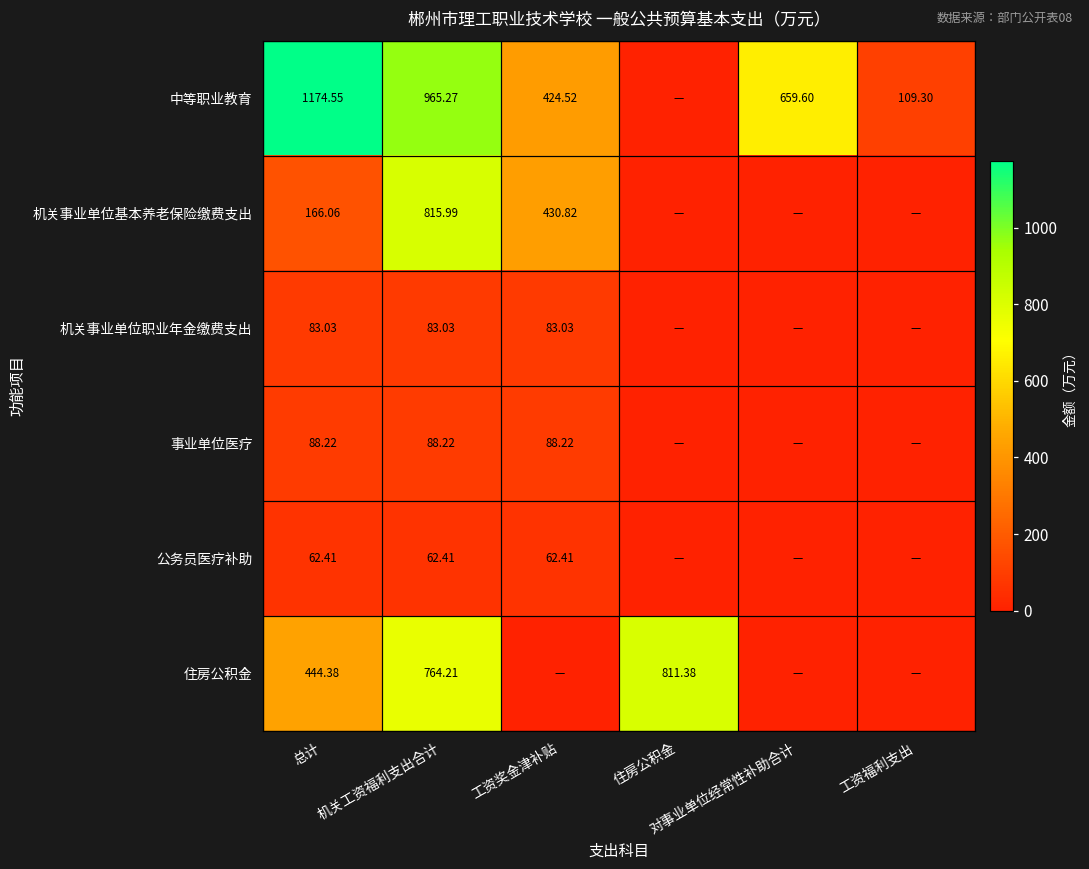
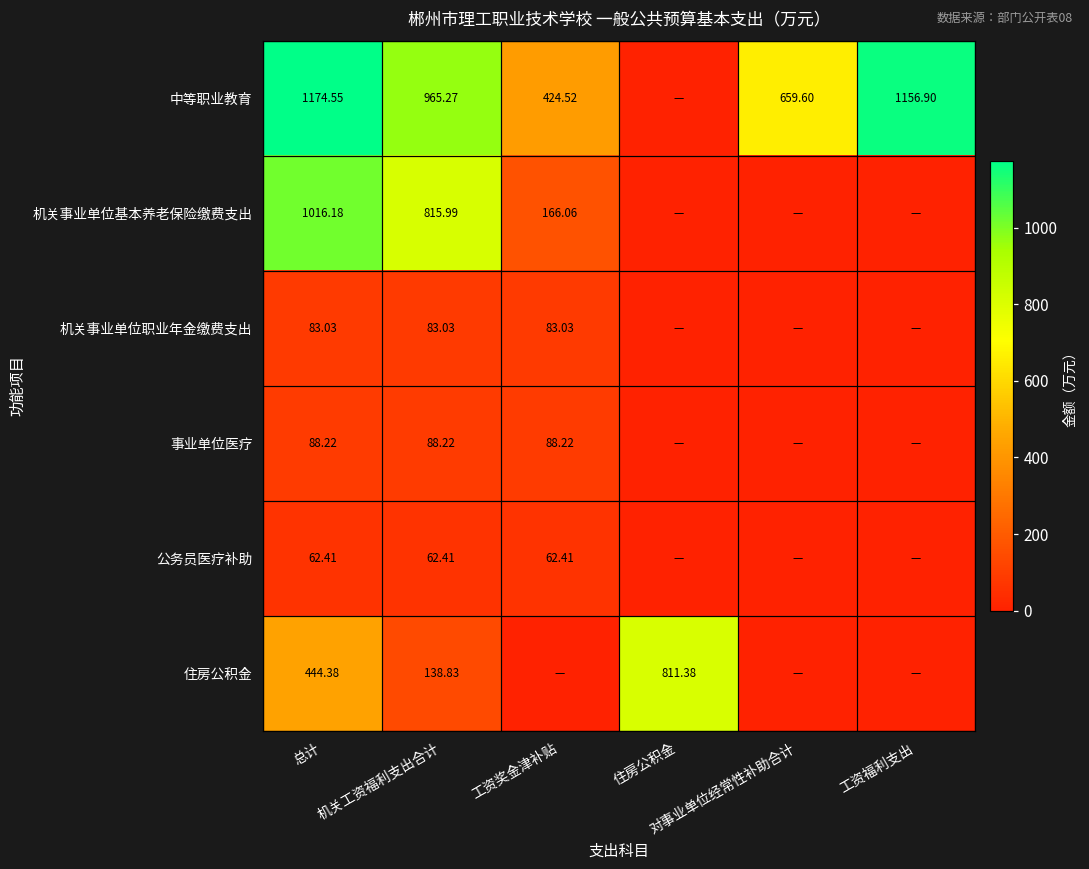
中等职业教育, 工资福利支出: 109.30 -> 1156.90
机关事业单位基本养老保险缴费支出, 总计: 166.06 -> 1016.18
机关事业单位基本养老保险缴费支出, 工资奖金津补贴: 430.82 -> 166.06
住房公积金, 机关工资福利支出合计: 764.21 -> 138.83
